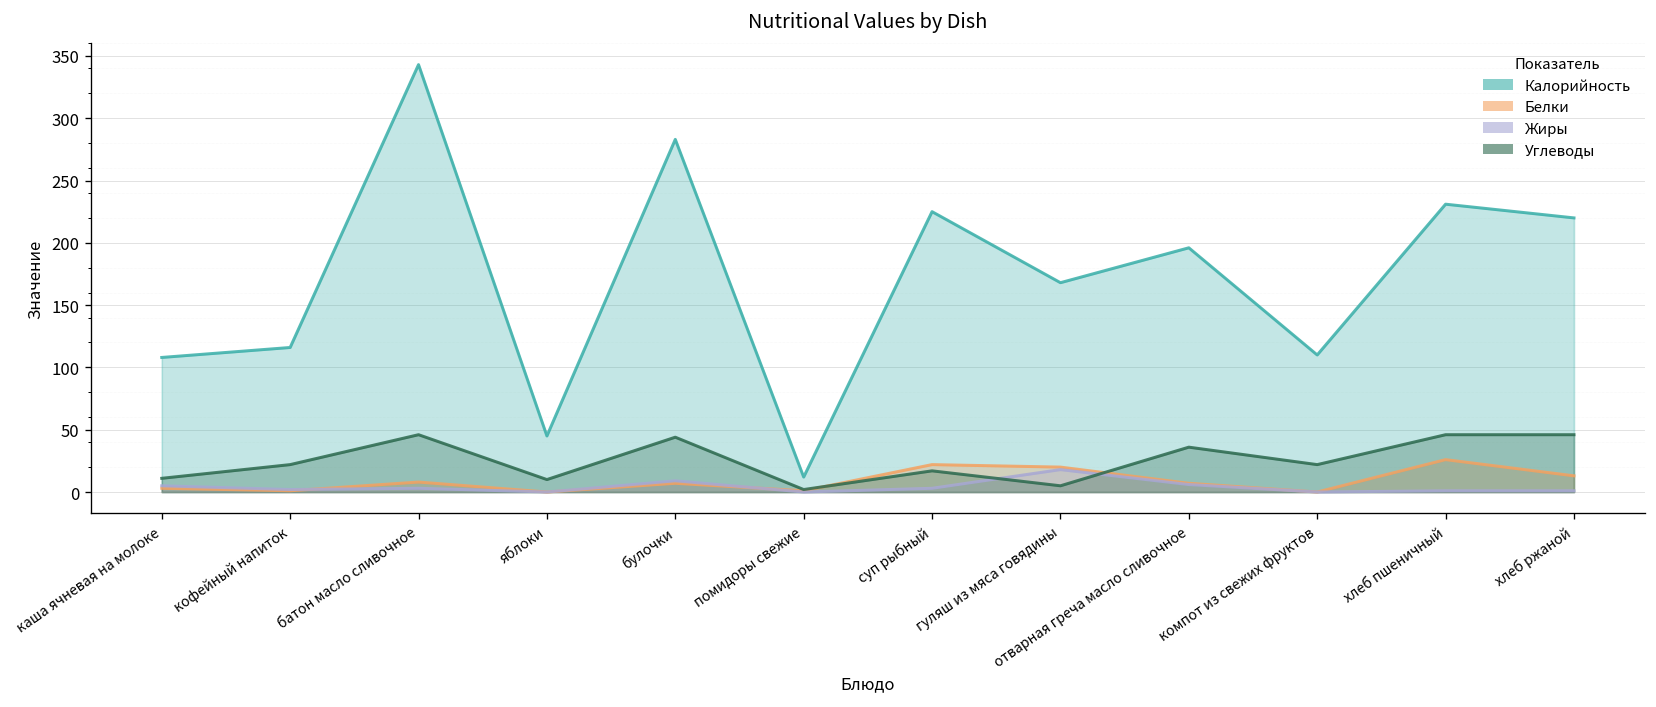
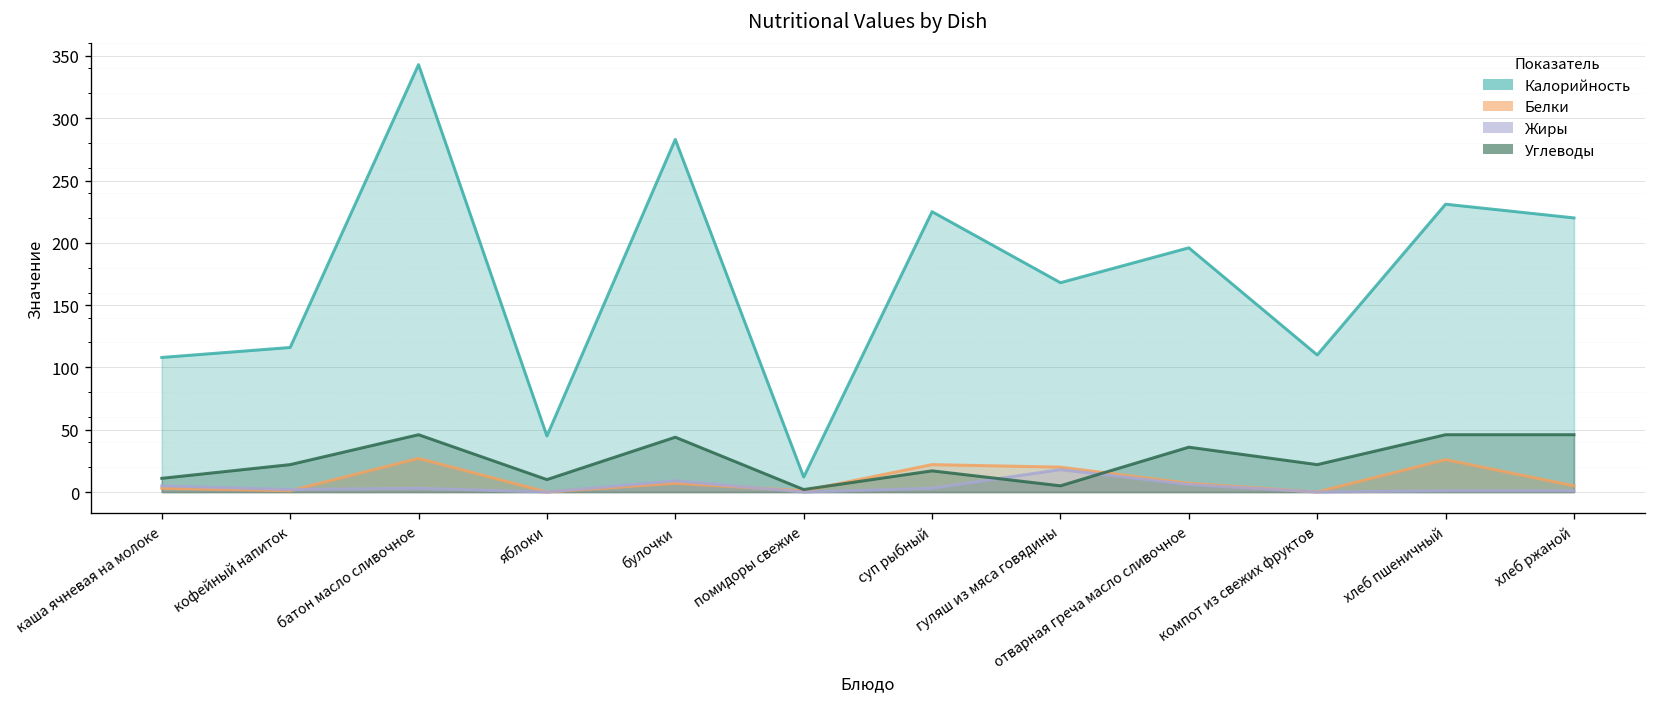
Белки, батон масло сливочное: 8 -> 27
Белки, хлеб ржаной: 13 -> 5
